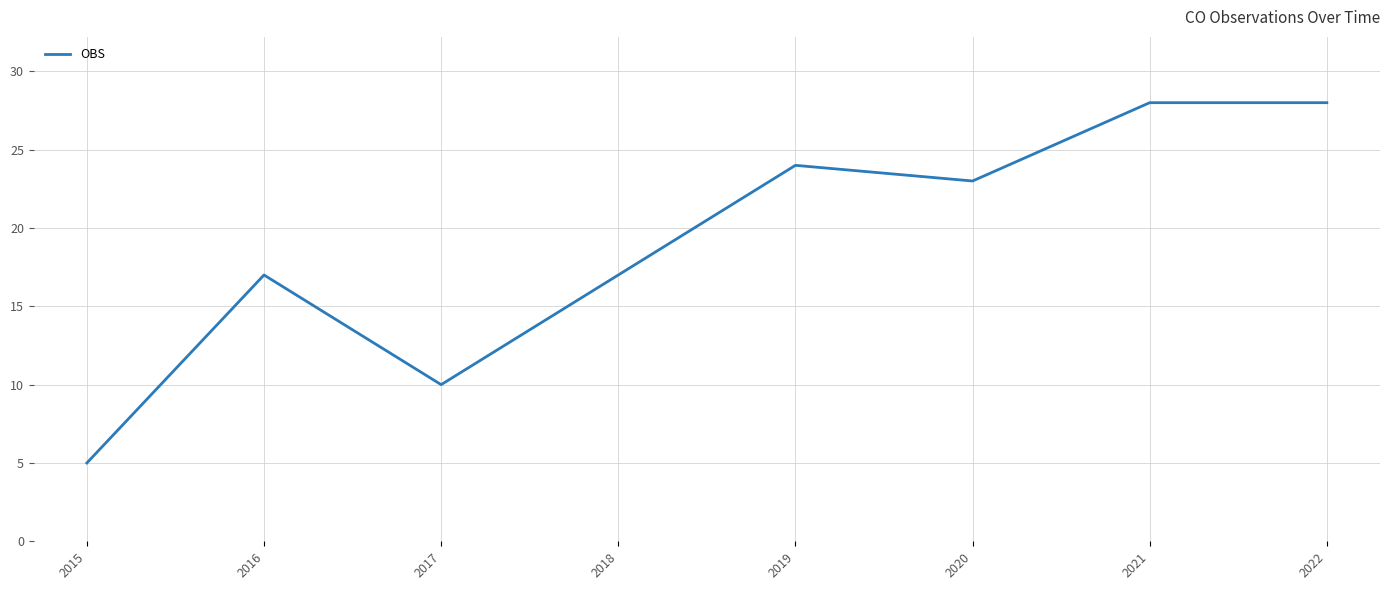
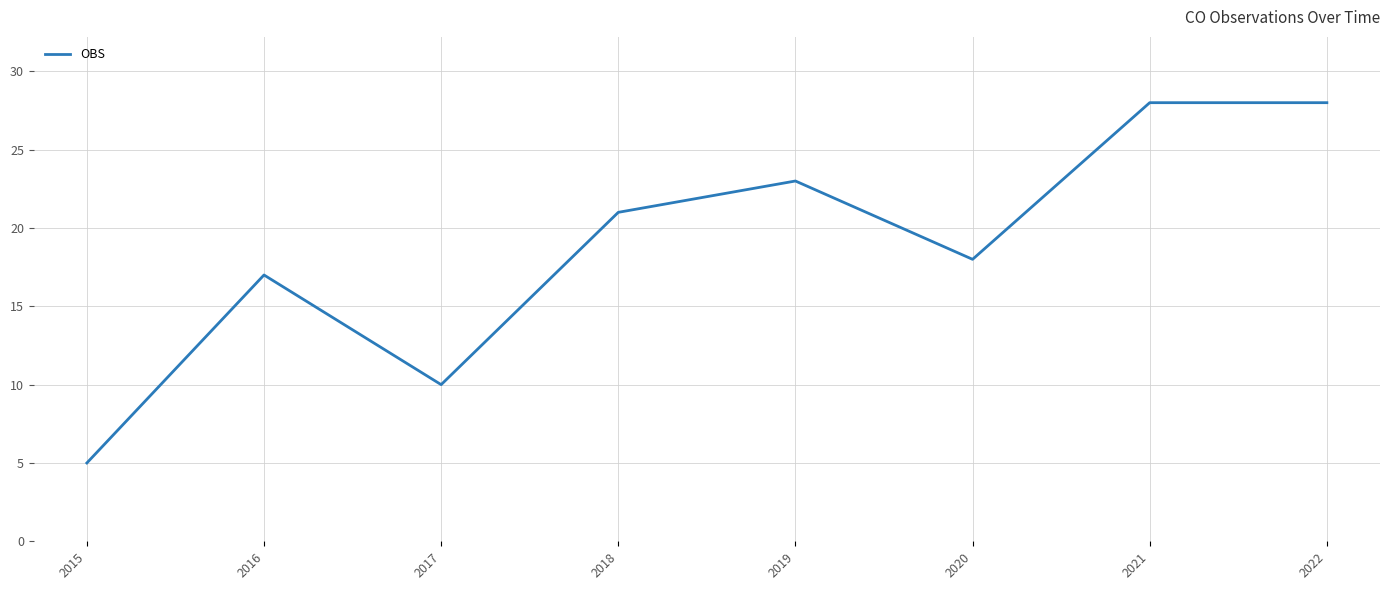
2018: 17 -> 21
2019: 24 -> 23
2020: 23 -> 18
